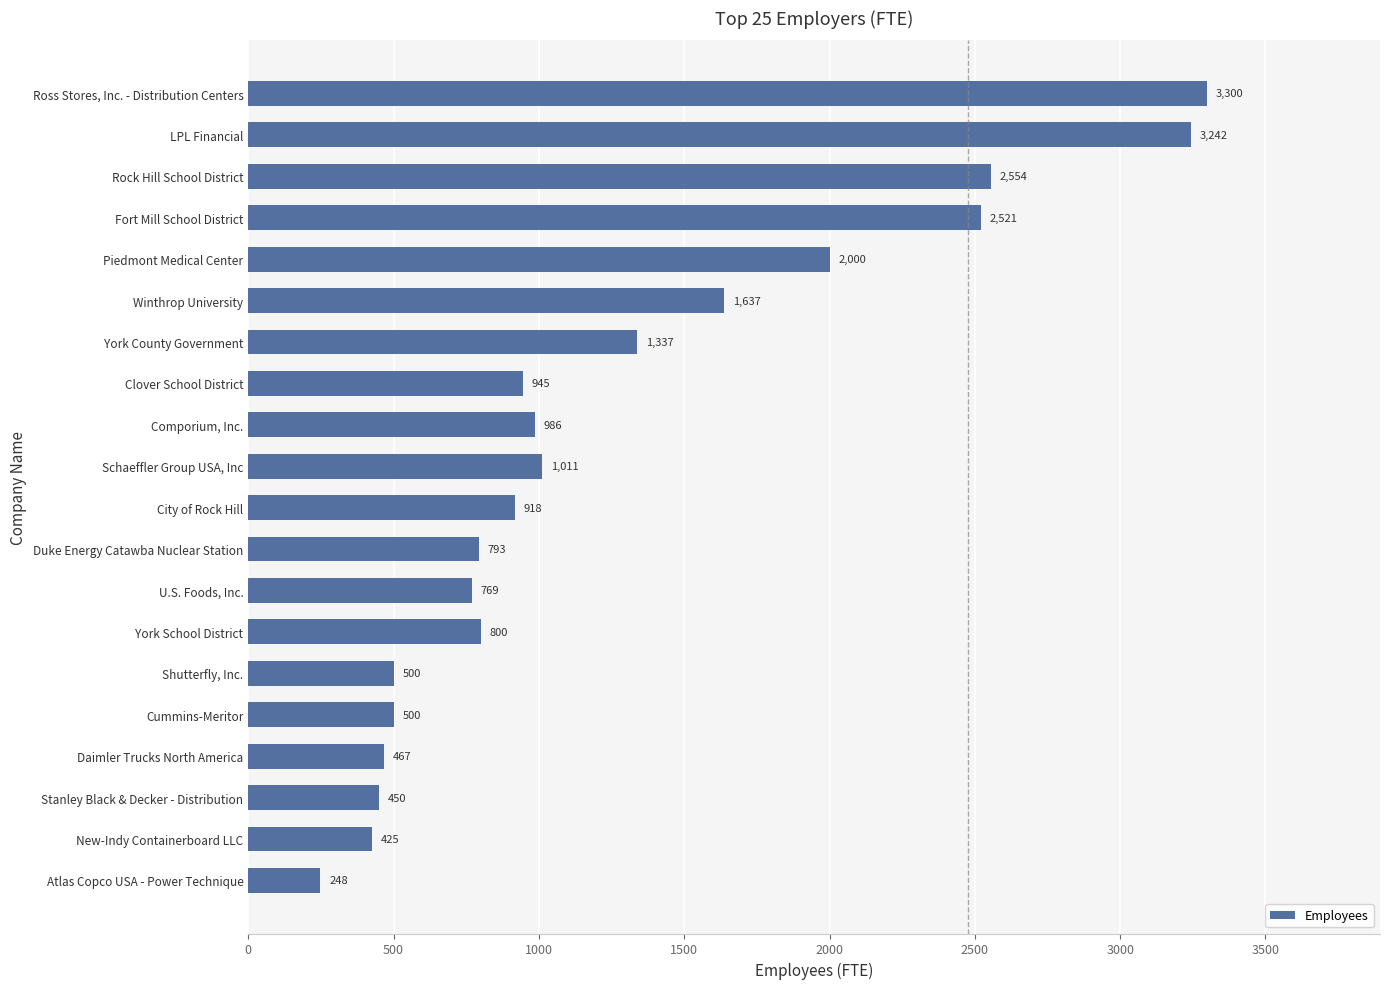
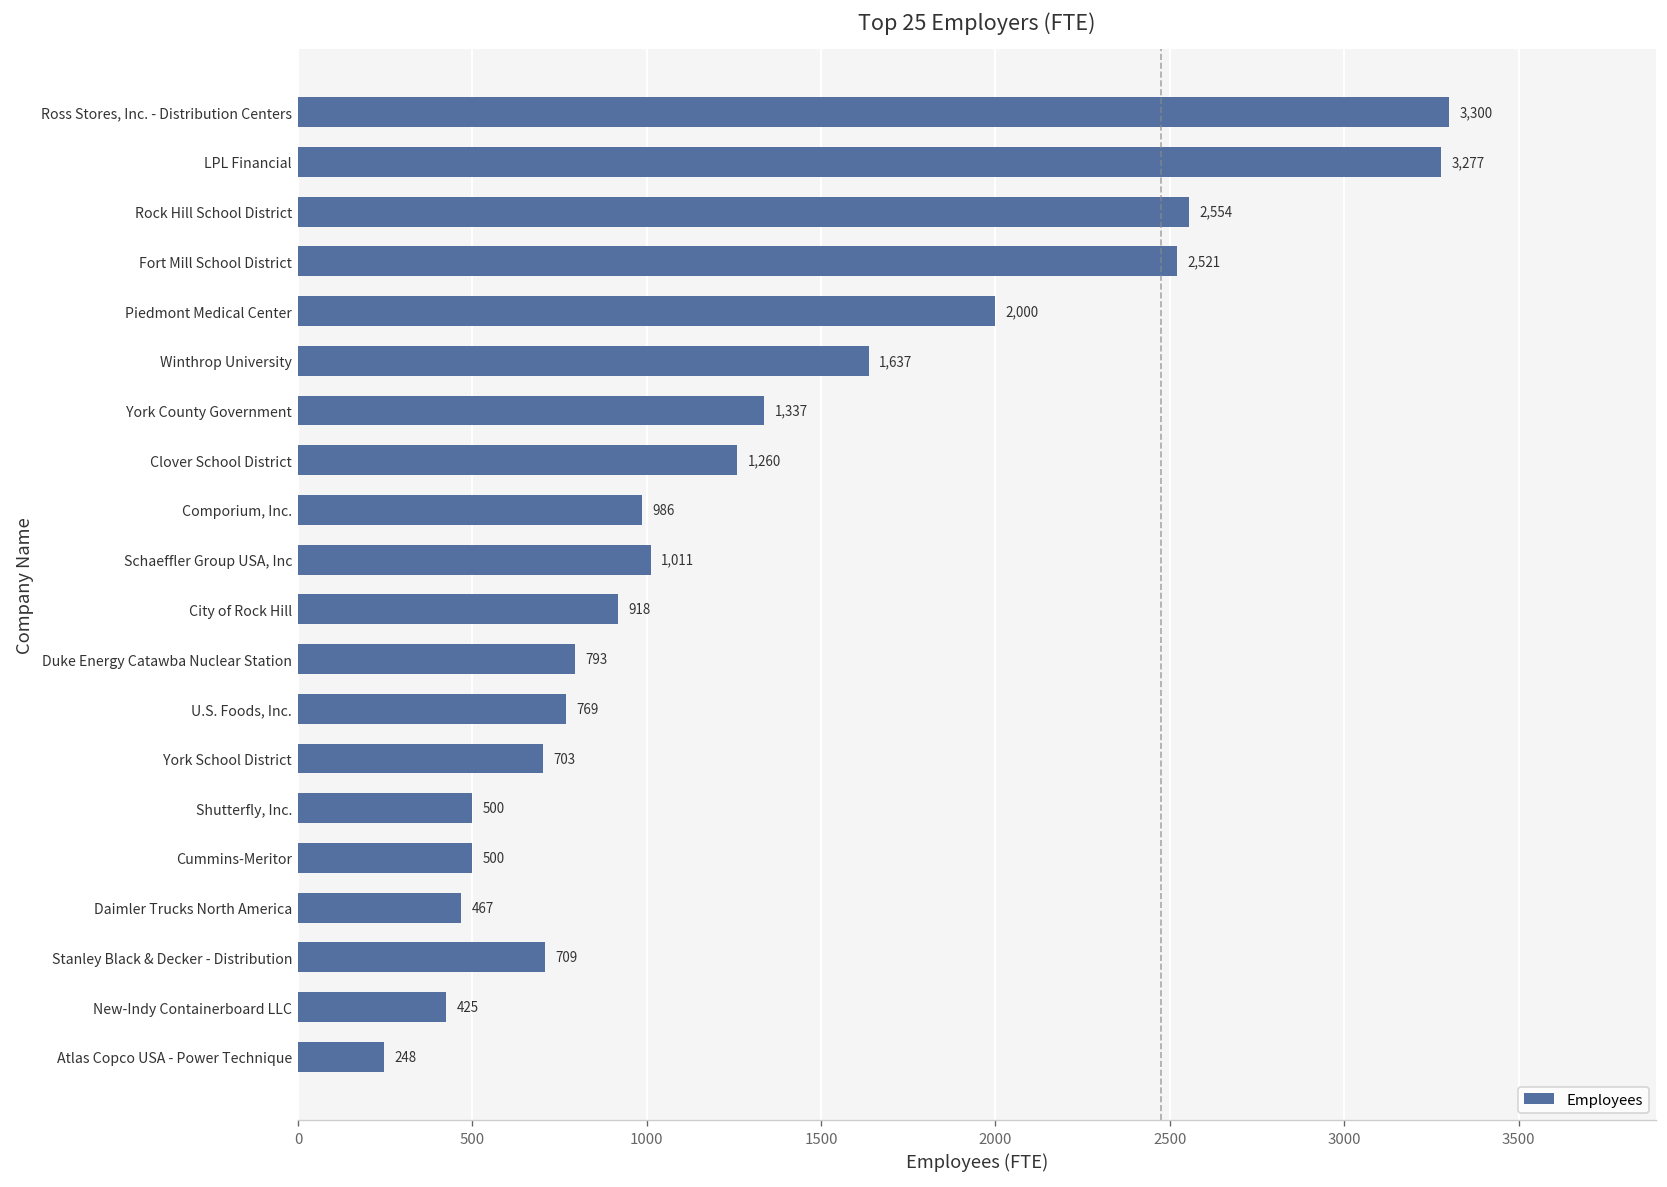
LPL Financial: 3,242 -> 3,277
Clover School District: 945 -> 1,260
York School District: 800 -> 703
Stanley Black & Decker - Distribution: 450 -> 709
